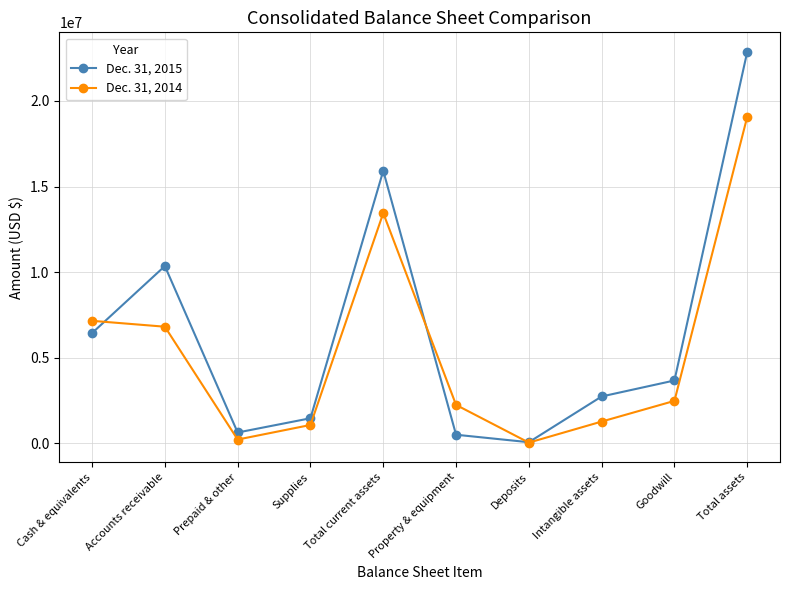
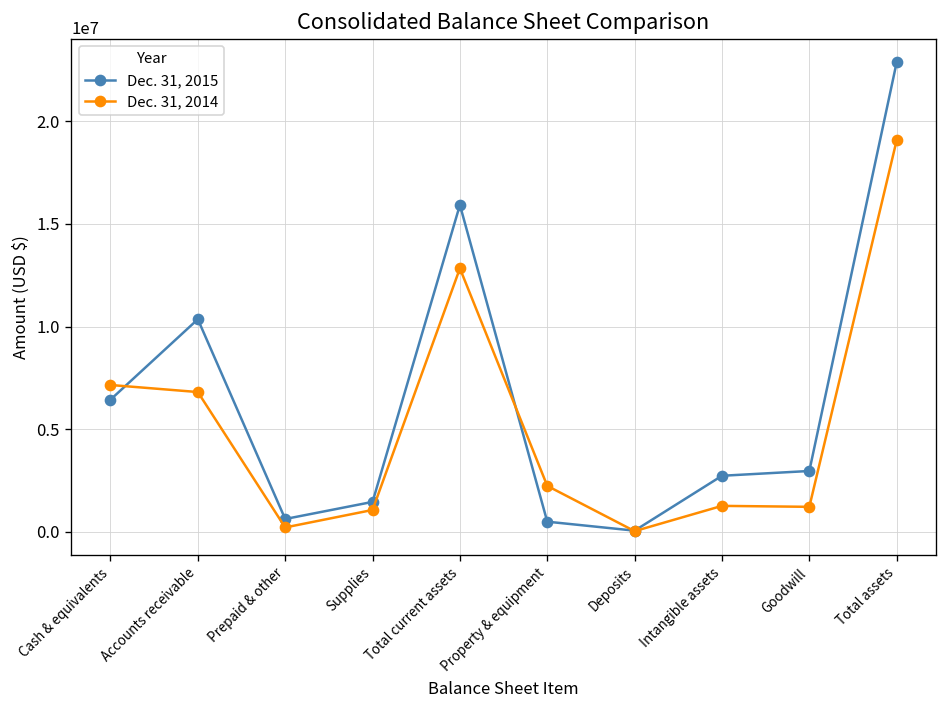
Dec. 31, 2014, Total current assets: 13400000 -> 12800000
Dec. 31, 2015, Goodwill: 3700000 -> 3000000
Dec. 31, 2014, Goodwill: 2500000 -> 1200000
